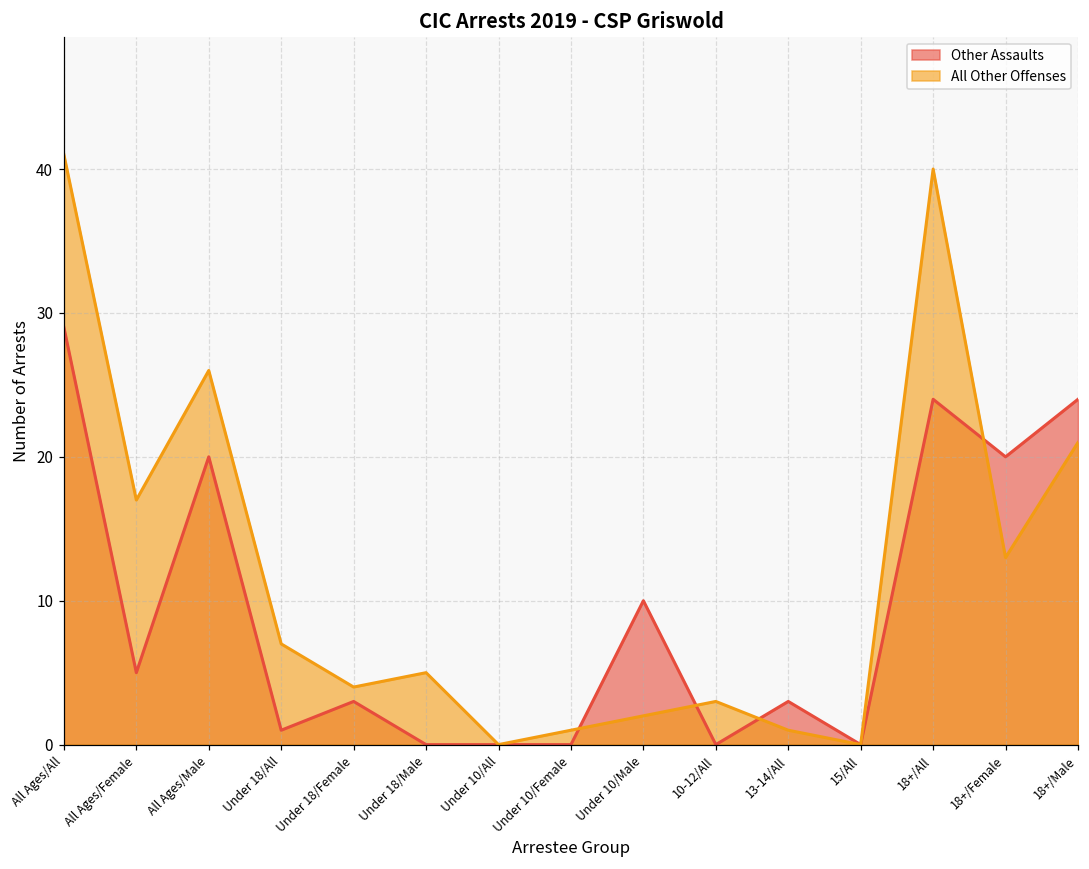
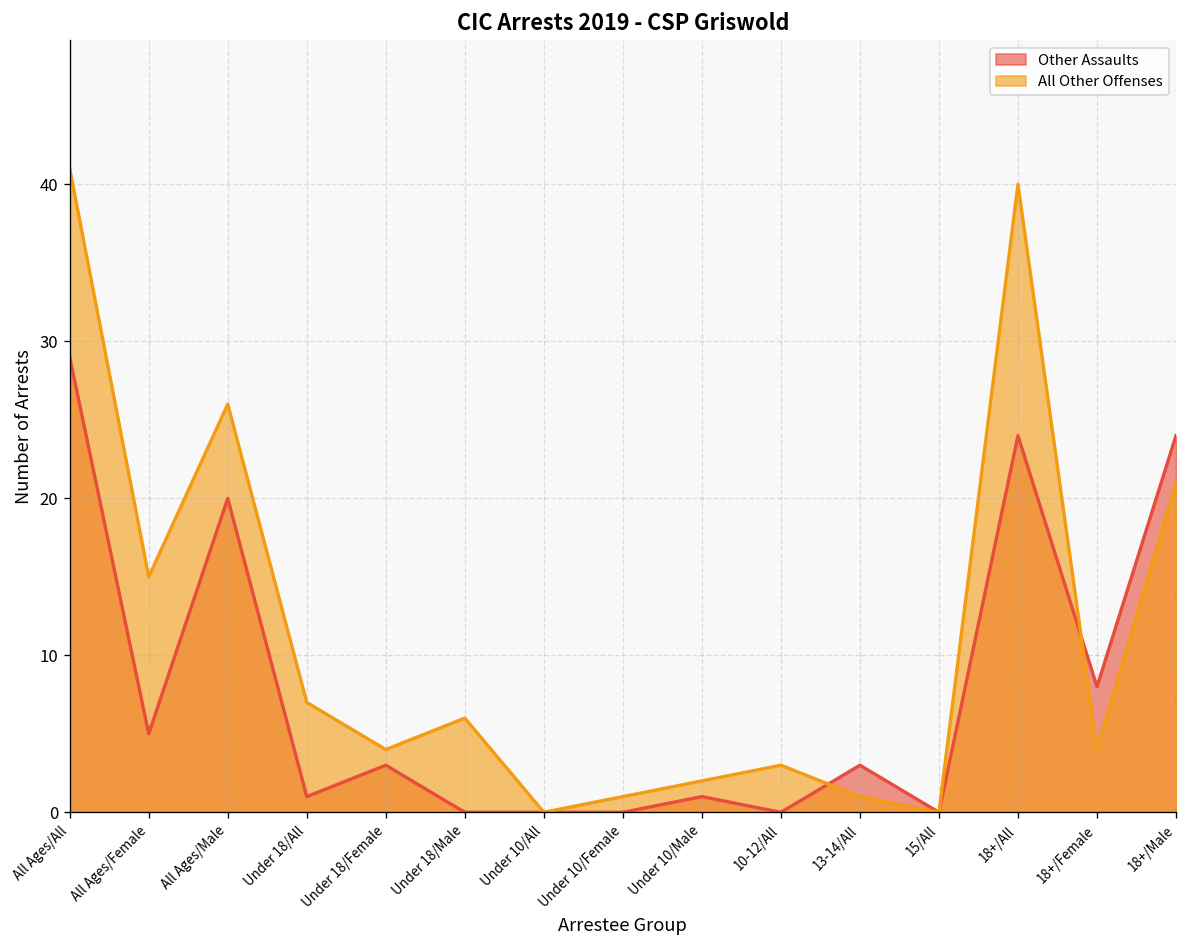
All Other Offenses, All Ages/Female: 17 -> 15
All Other Offenses, Under 18/Male: 5 -> 6
Other Assaults, Under 10/Male: 10 -> 1
Other Assaults, 18+/Female: 20 -> 8
All Other Offenses, 18+/Female: 13 -> 4
